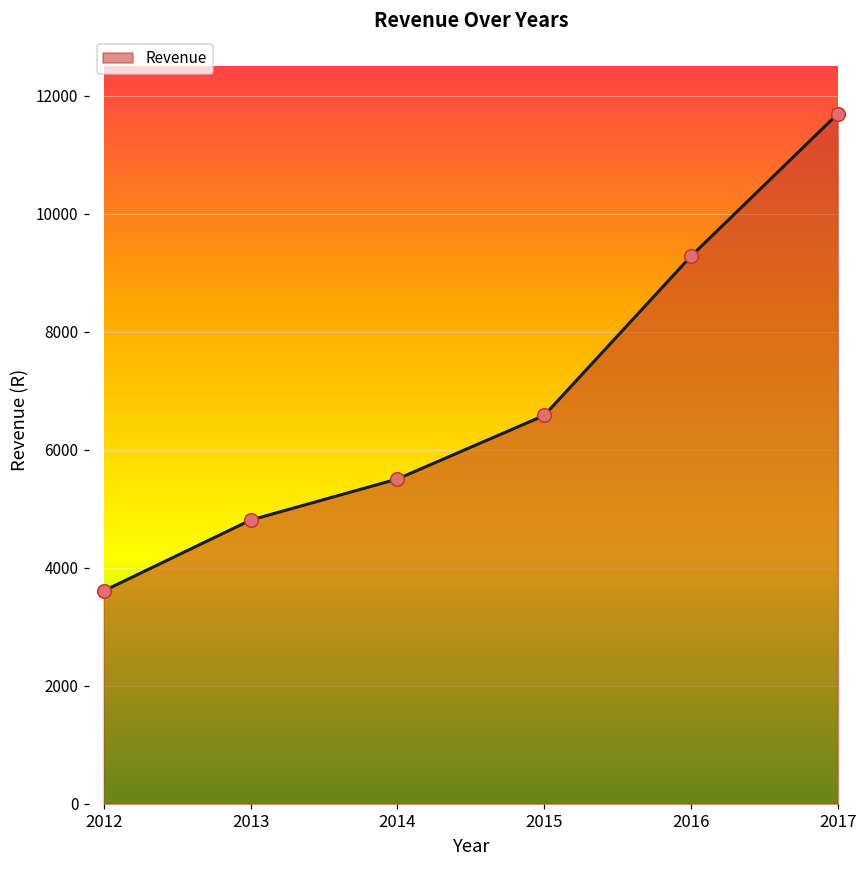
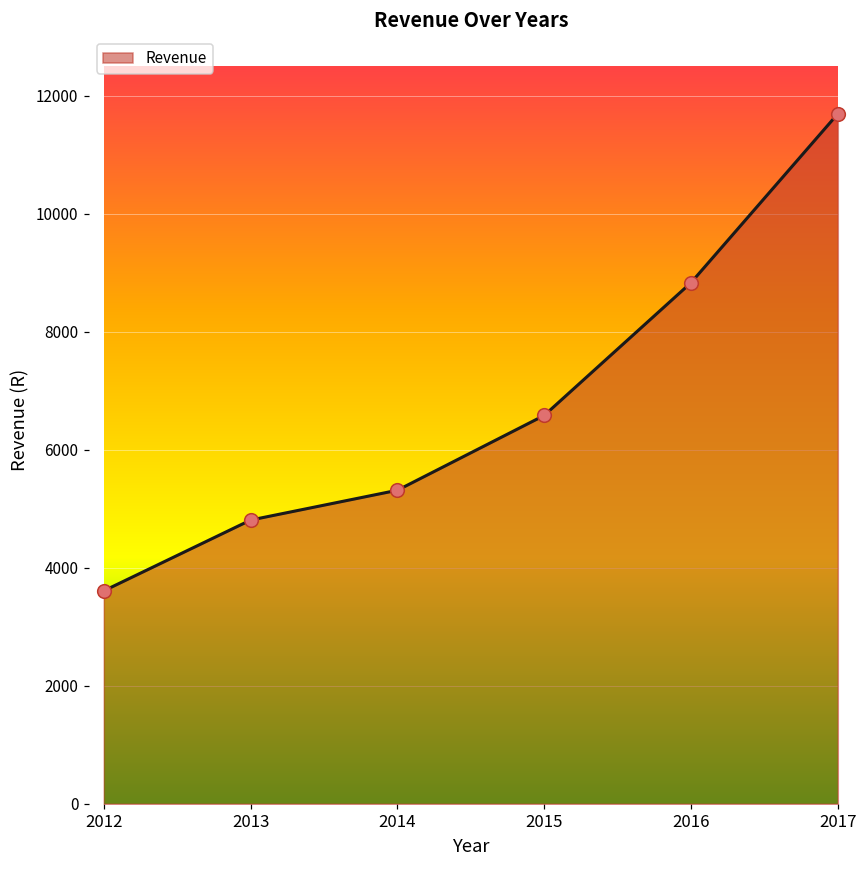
2014: 5500 -> 5300
2016: 9300 -> 8800
